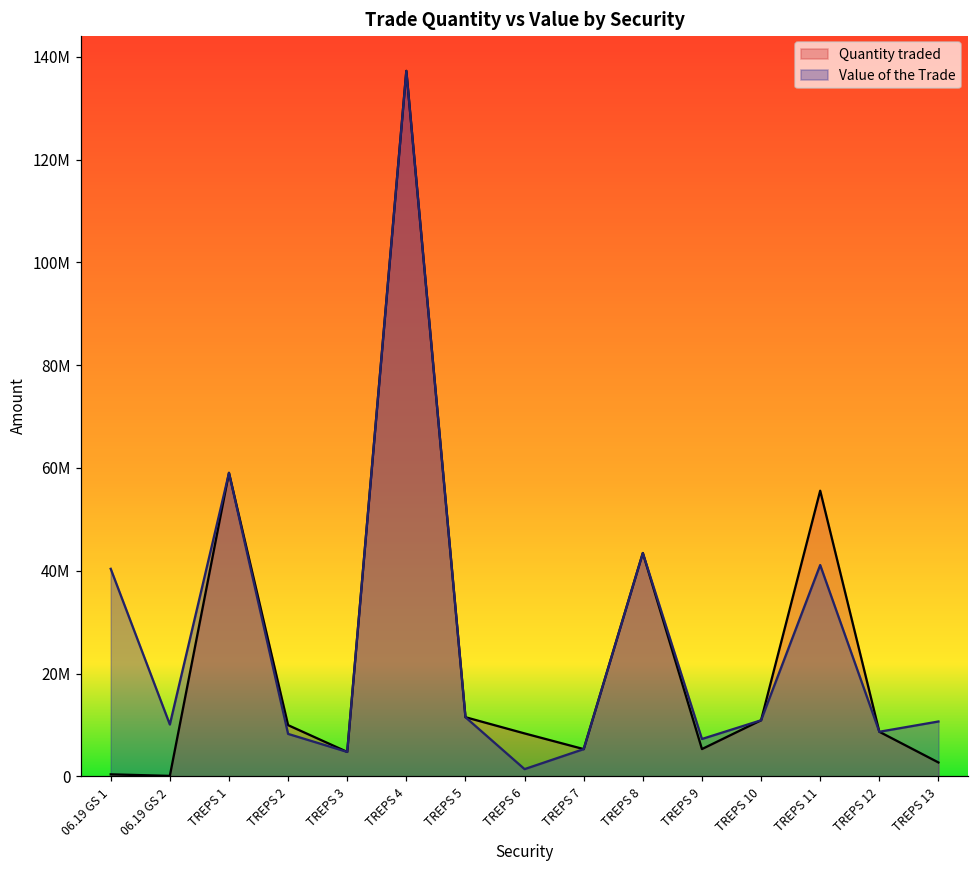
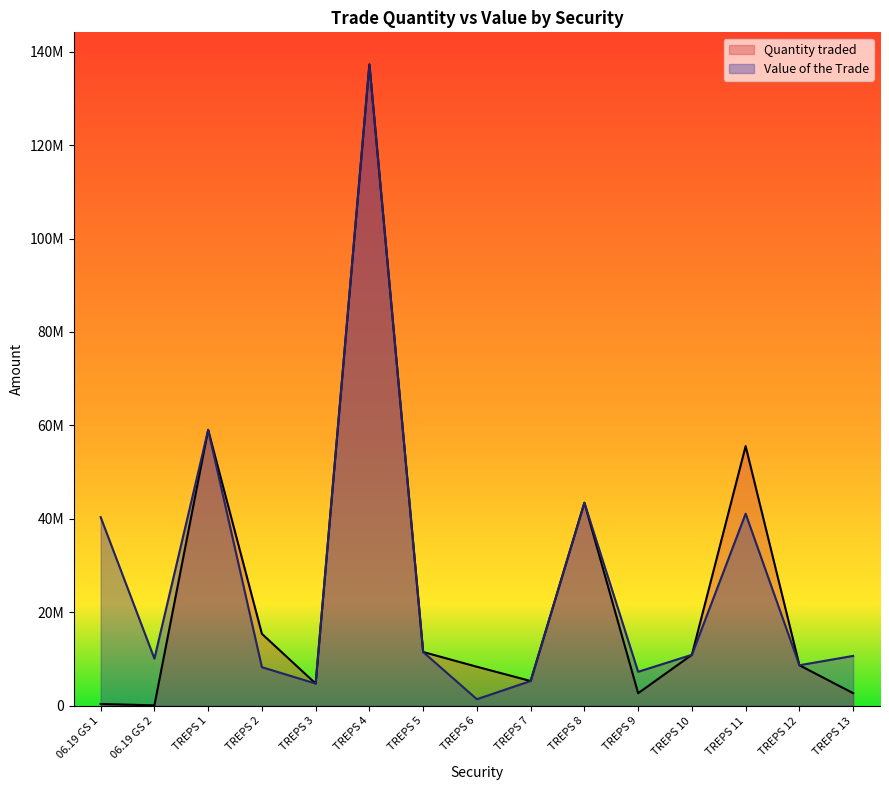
Quantity traded, TREPS 2: 10000000 -> 15000000
Quantity traded, TREPS 9: 5000000 -> 3000000
